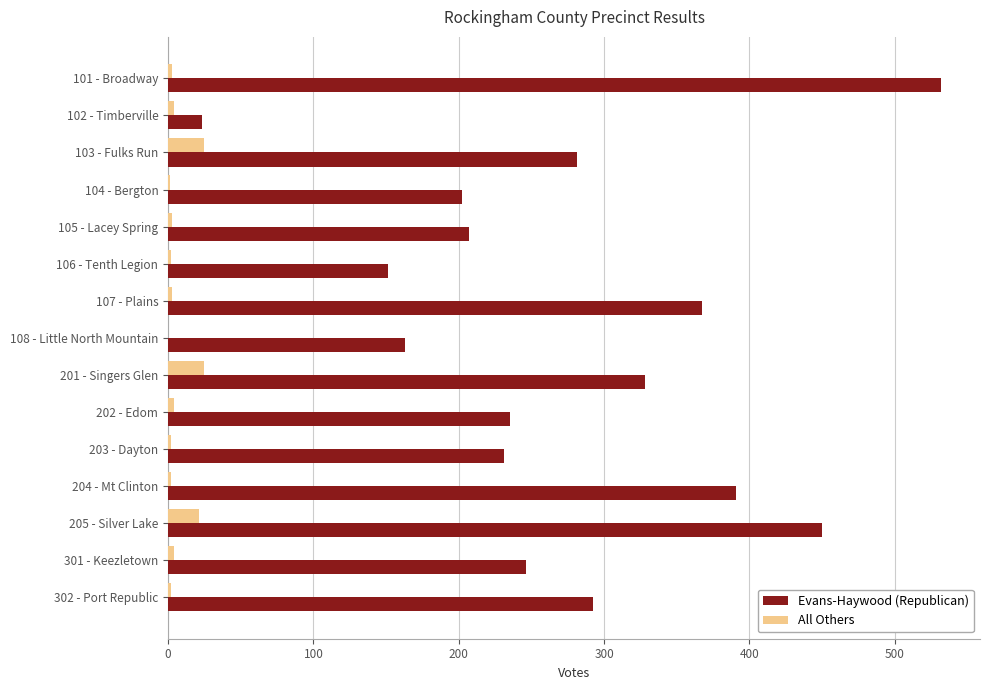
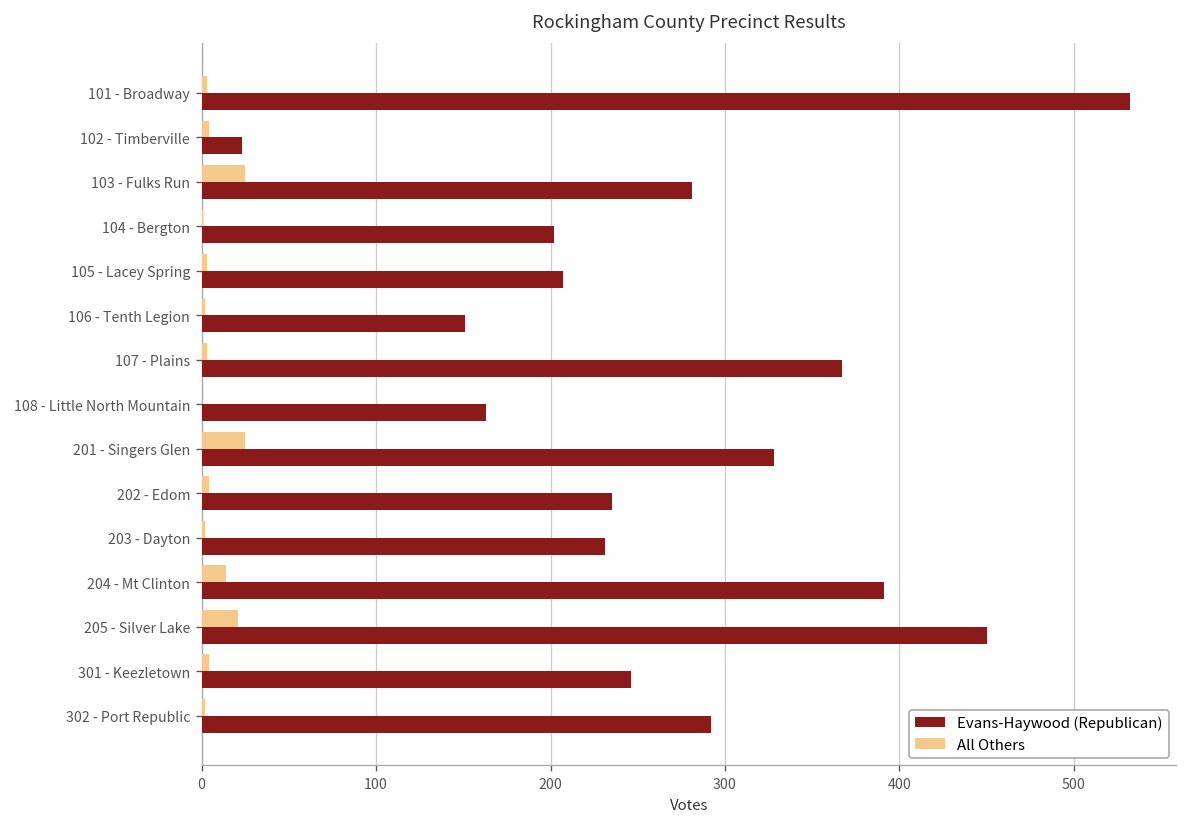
All Others, 204 - Mt Clinton: 2 -> 14
